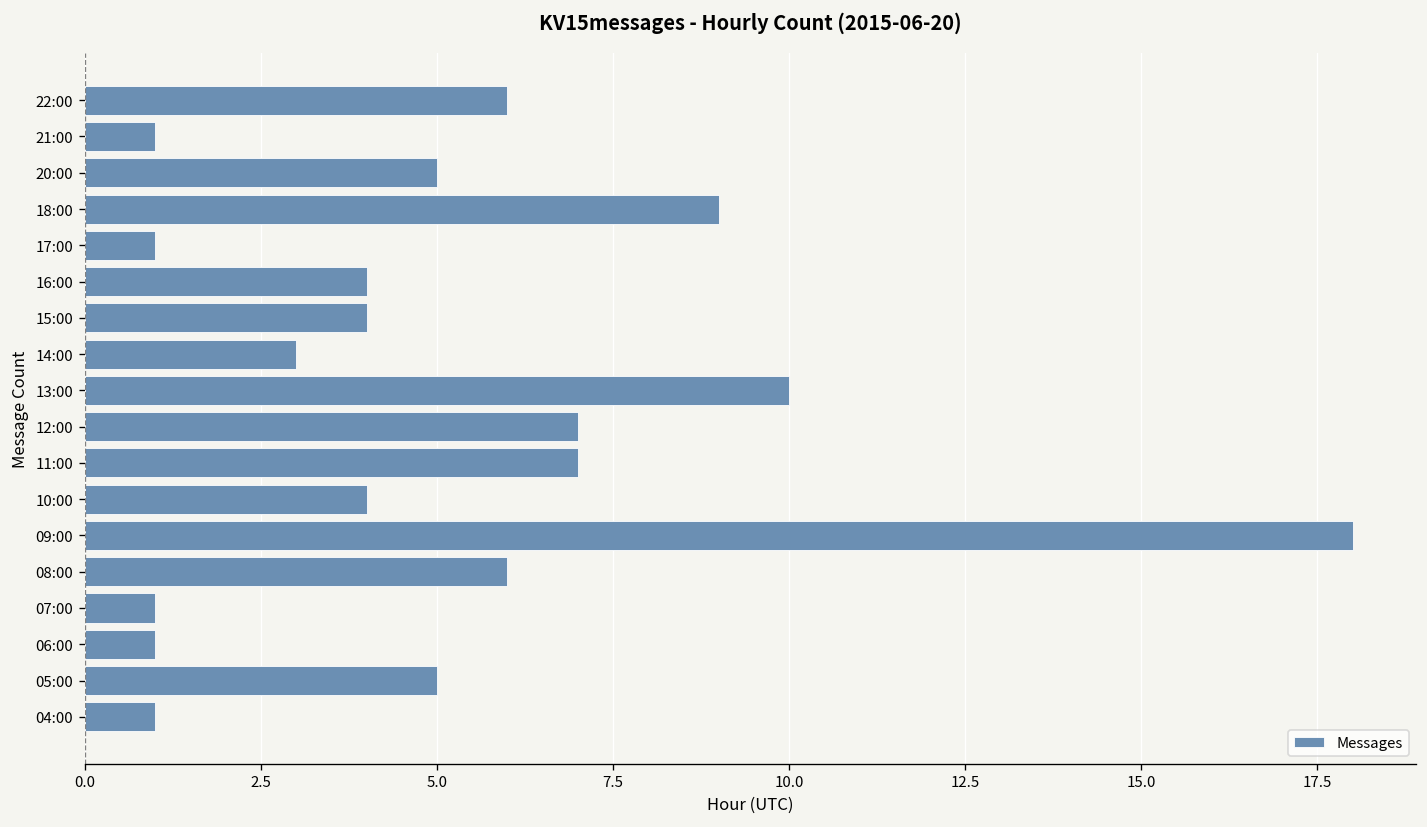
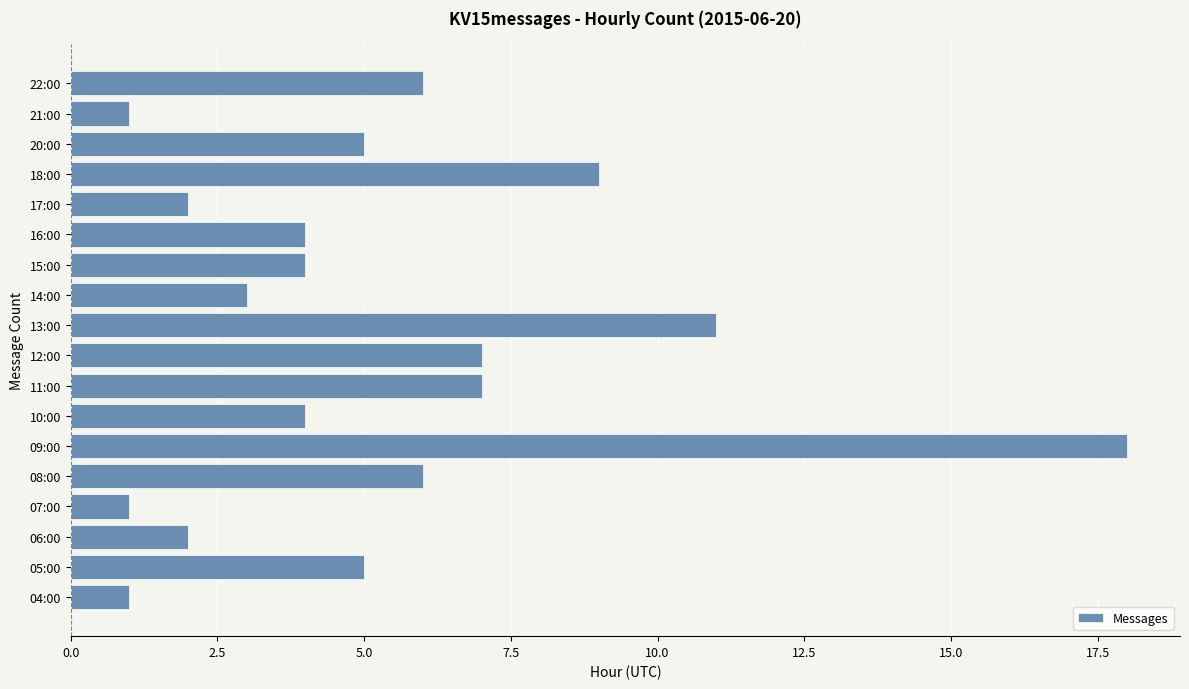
17:00: 1 -> 2
13:00: 10 -> 11
06:00: 1 -> 2
